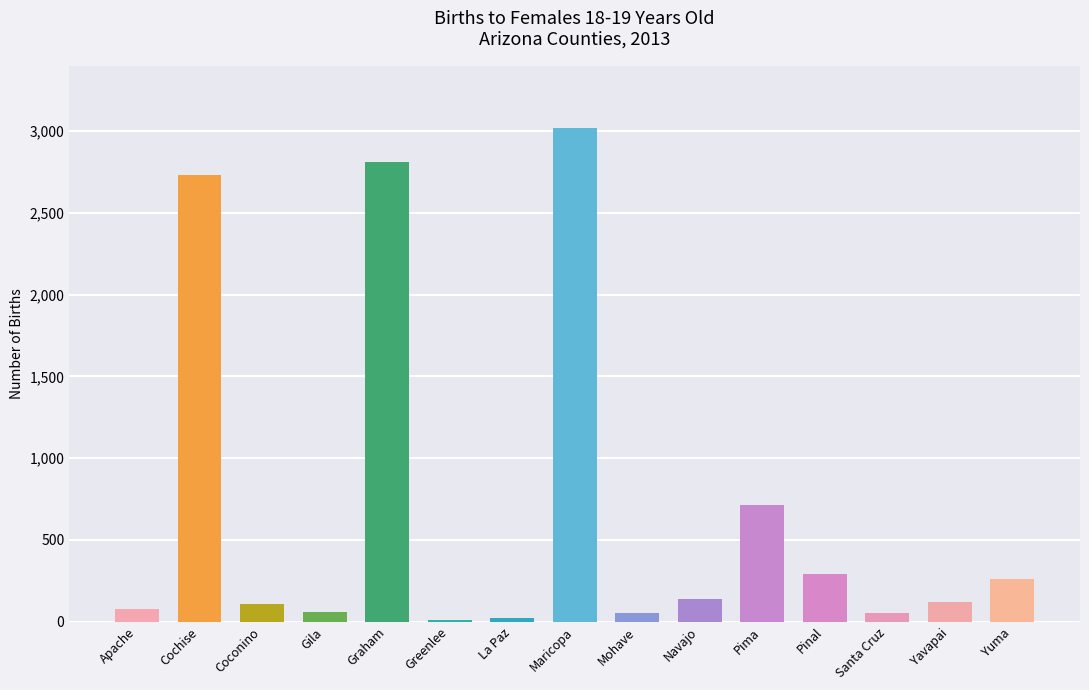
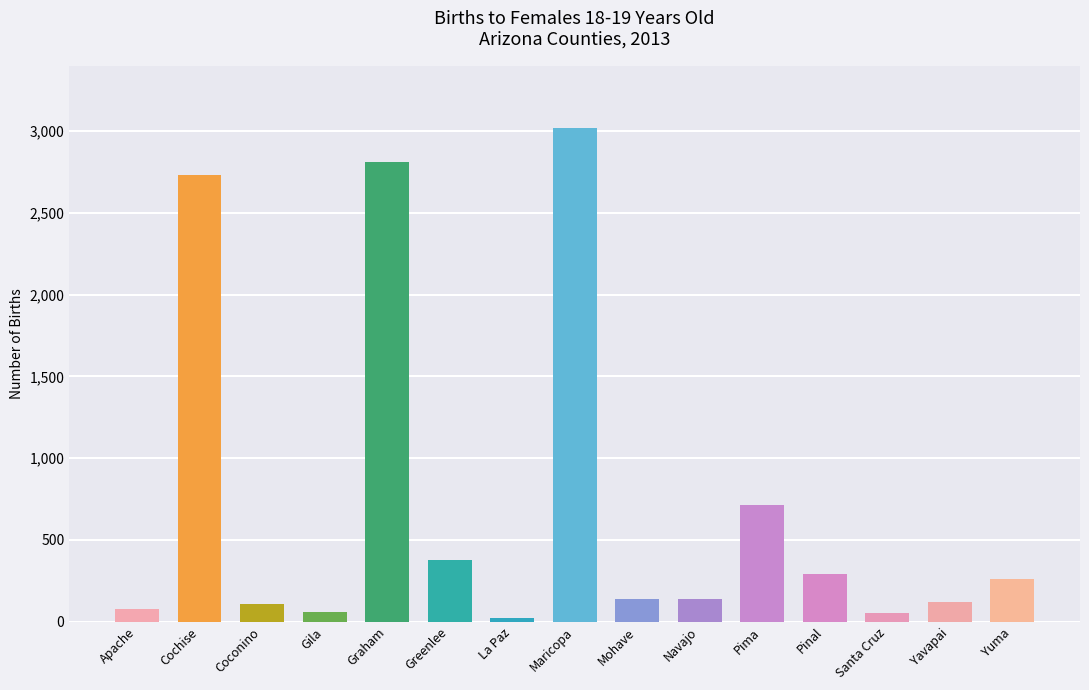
Greenlee: 10 -> 370
Mohave: 50 -> 140
